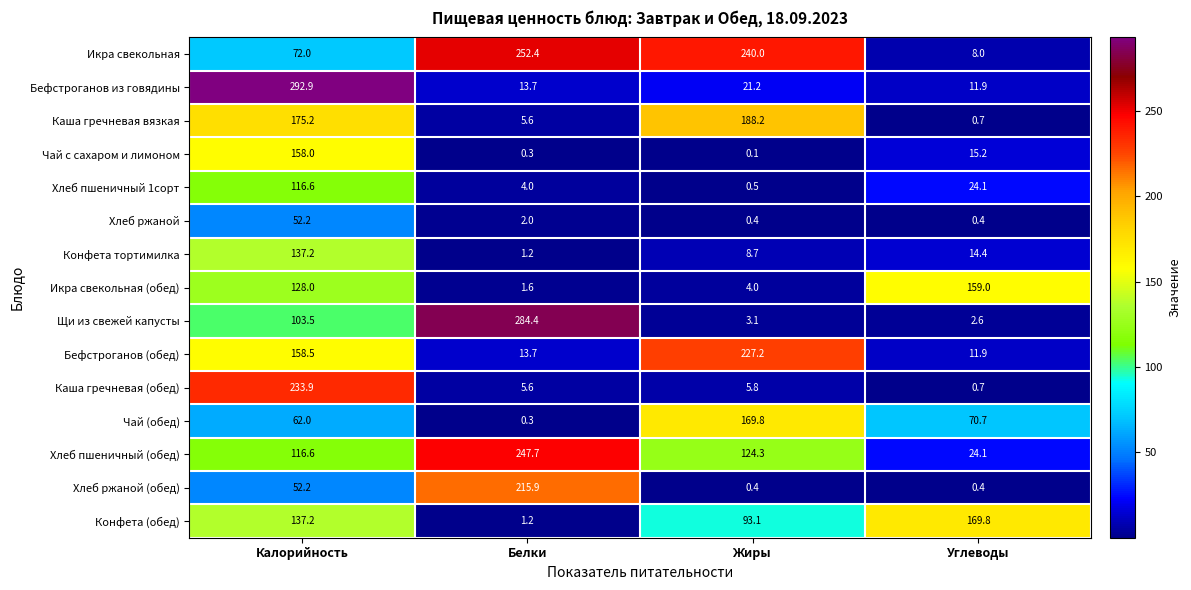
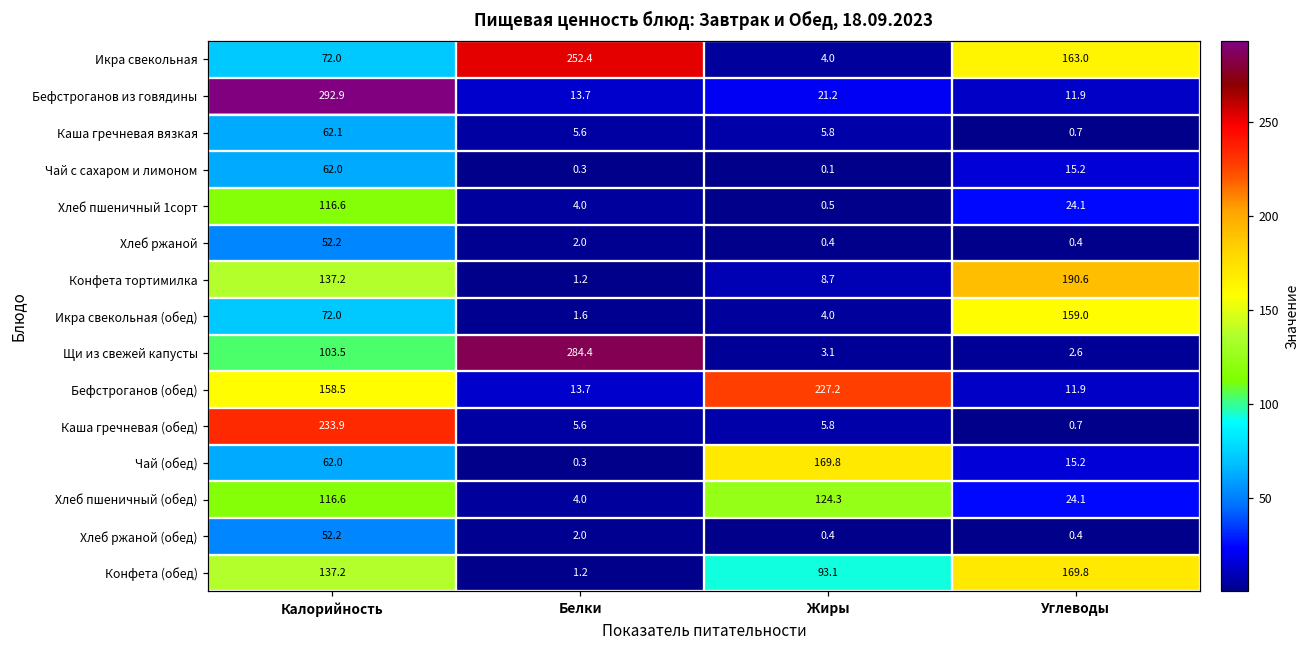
Икра свекольная, Жиры: 240.0 -> 4.0
Икра свекольная, Углеводы: 8.0 -> 163.0
Каша гречневая вязкая, Калорийность: 175.2 -> 62.1
Каша гречневая вязкая, Жиры: 188.2 -> 5.8
Чай с сахаром и лимоном, Калорийность: 158.0 -> 62.0
Конфета тортимилка, Углеводы: 14.4 -> 190.6
Икра свекольная (обед), Калорийность: 128.0 -> 72.0
Чай (обед), Углеводы: 70.7 -> 15.2
Хлеб пшеничный (обед), Белки: 247.7 -> 4.0
Хлеб ржаной (обед), Белки: 215.9 -> 2.0
